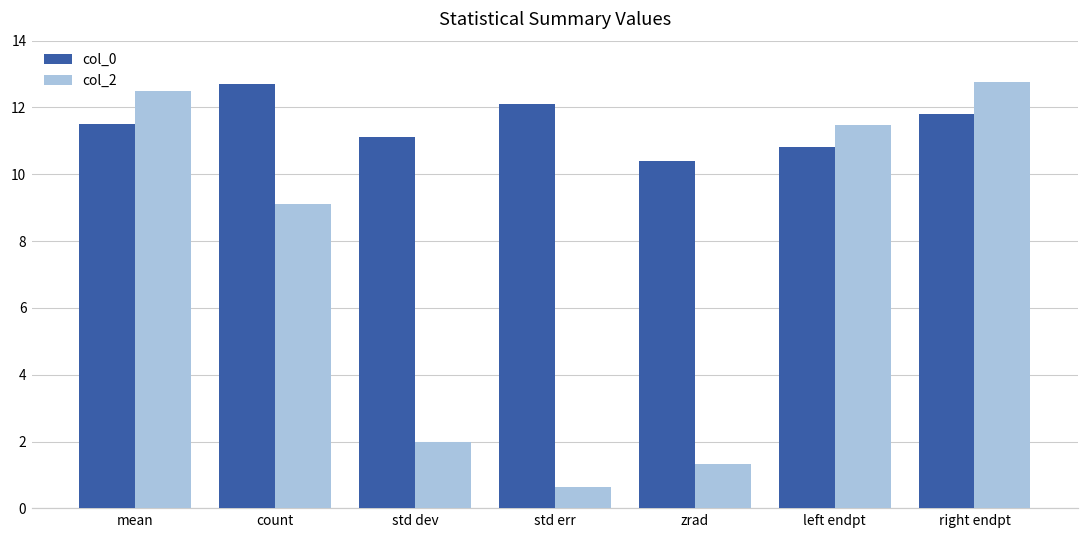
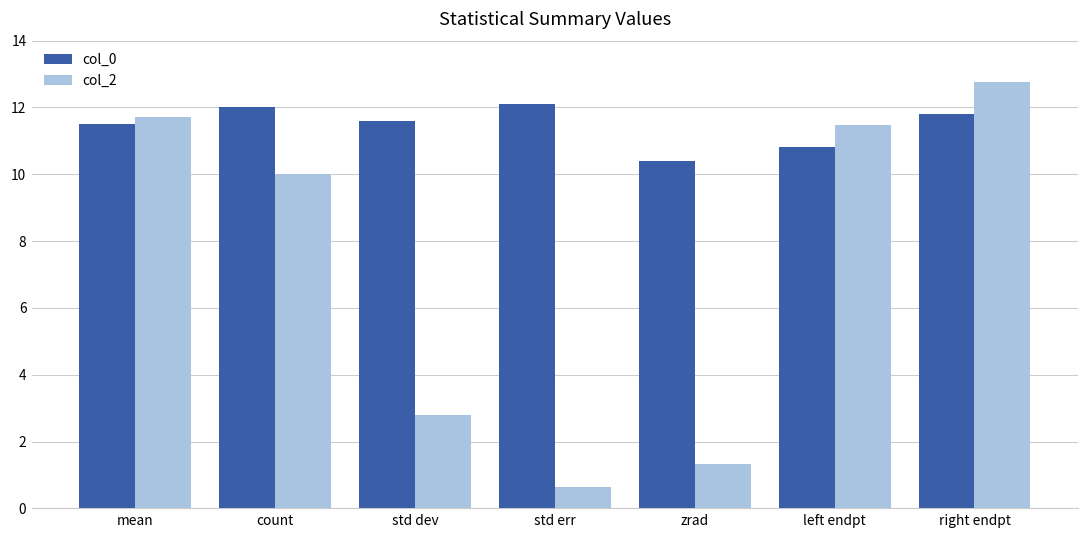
col_2, mean: 12.5 -> 11.7
col_0, count: 12.7 -> 12.0
col_2, count: 9.1 -> 10.0
col_0, std dev: 11.1 -> 11.6
col_2, std dev: 2.0 -> 2.8
